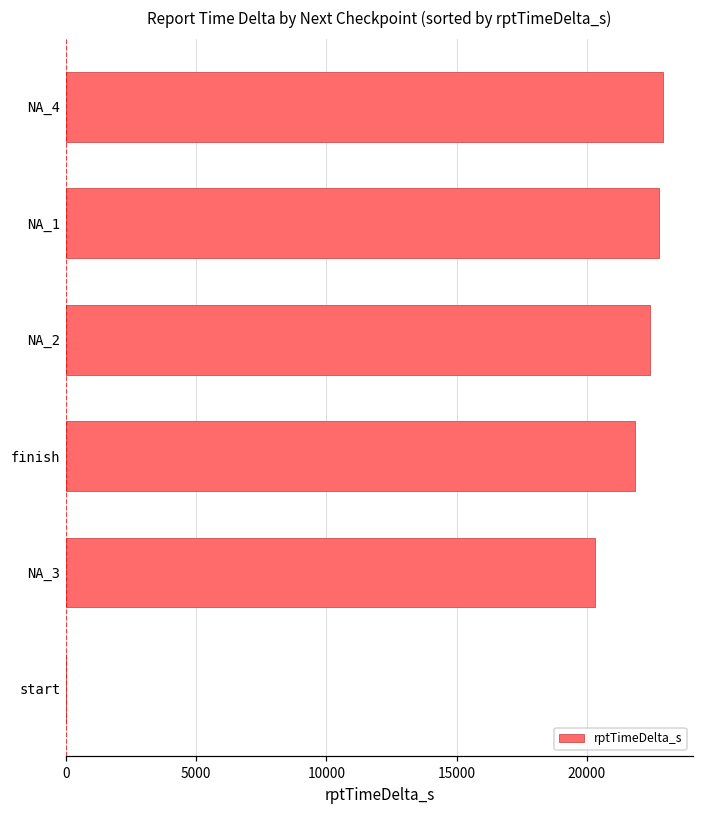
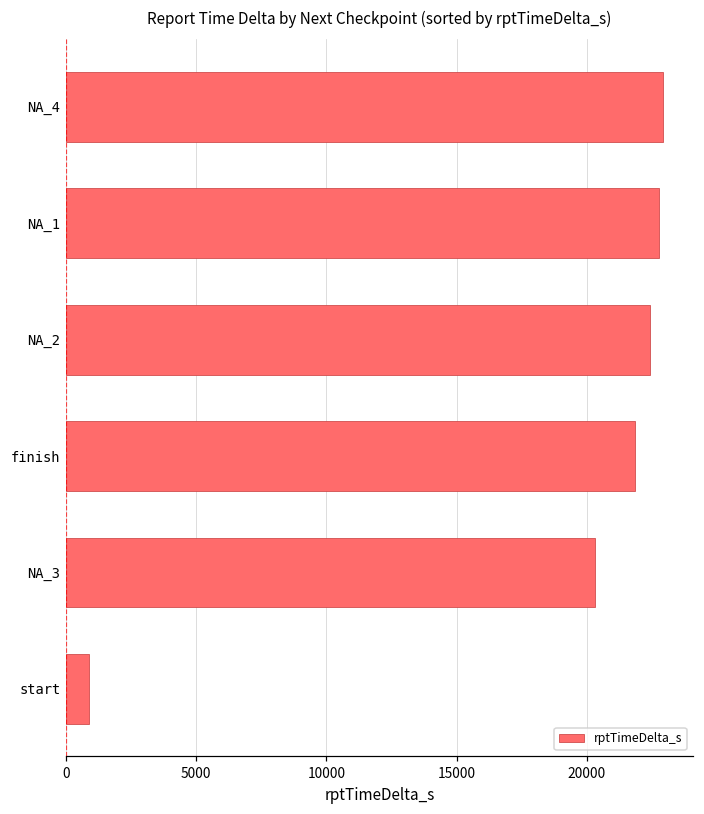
start: 0 -> 900
